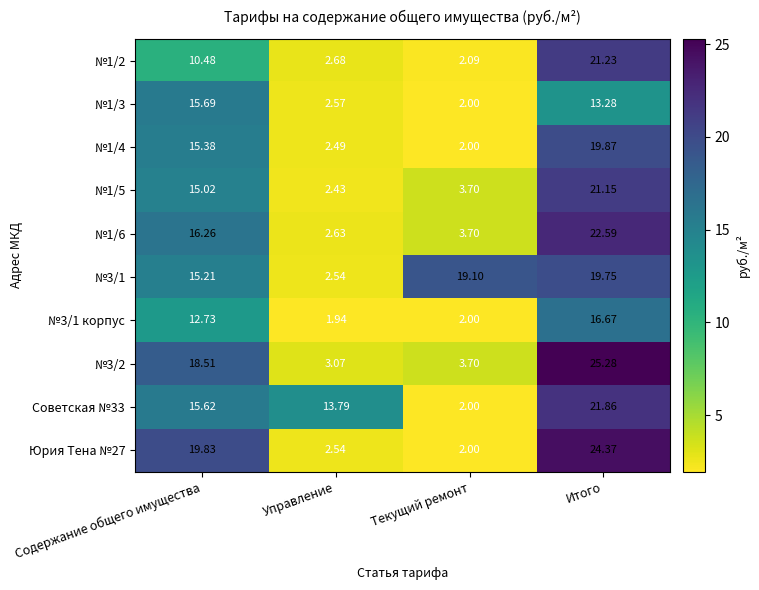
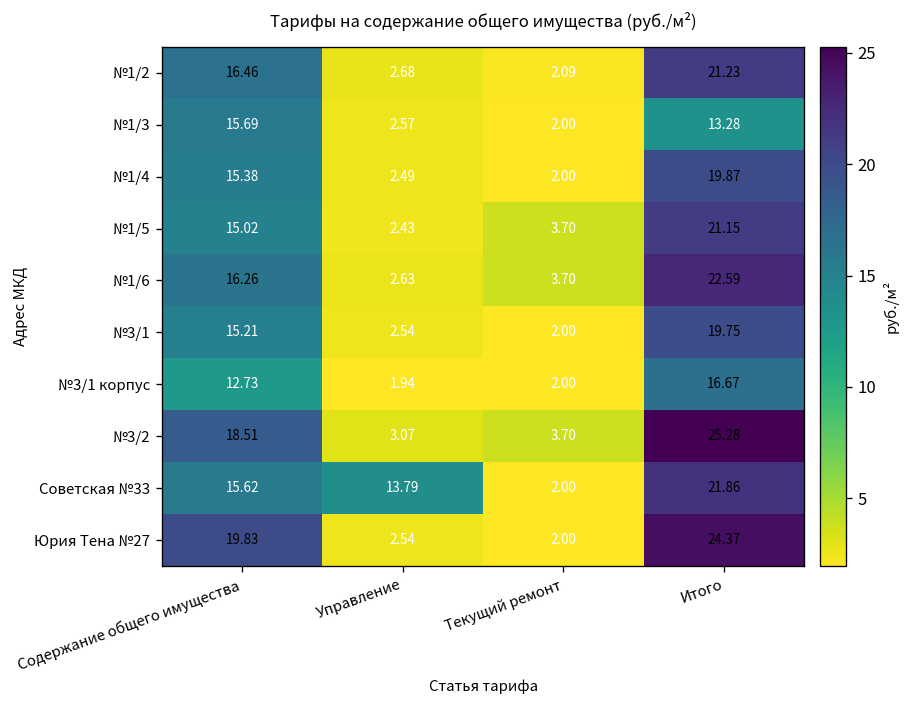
№1/2, Содержание общего имущества: 10.48 -> 16.46
№3/1, Текущий ремонт: 19.10 -> 2.00
